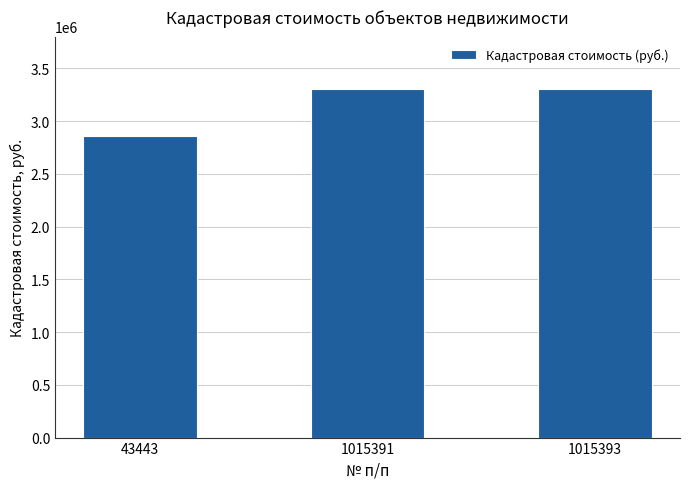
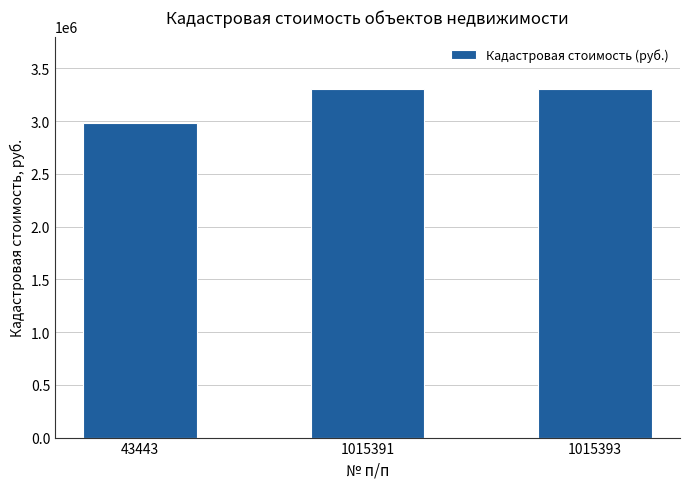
43443: 2860000 -> 2990000
